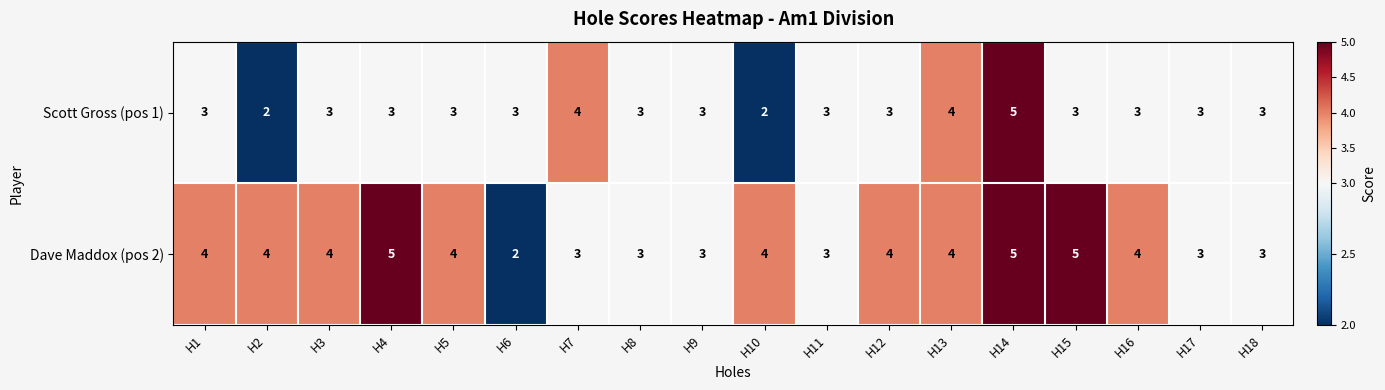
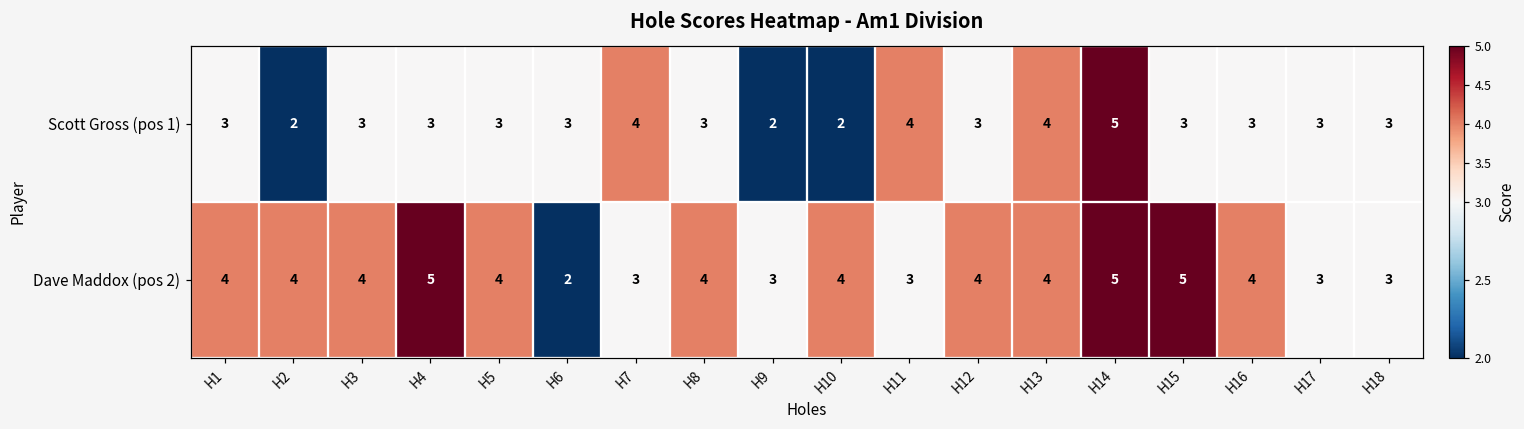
Scott Gross (pos 1), H9: 3 -> 2
Scott Gross (pos 1), H11: 3 -> 4
Dave Maddox (pos 2), H8: 3 -> 4
